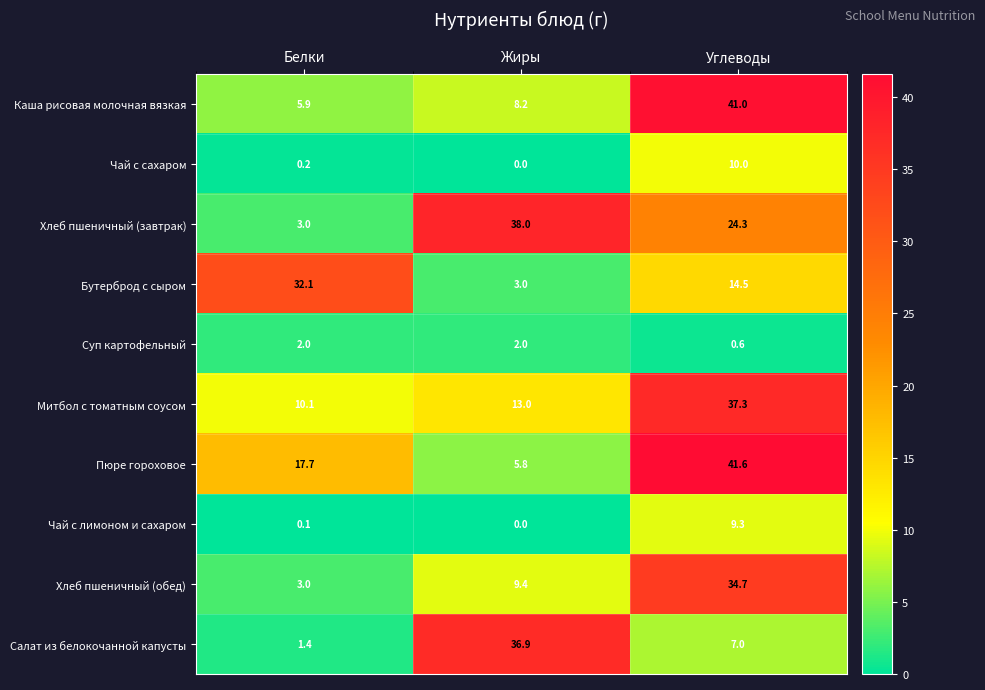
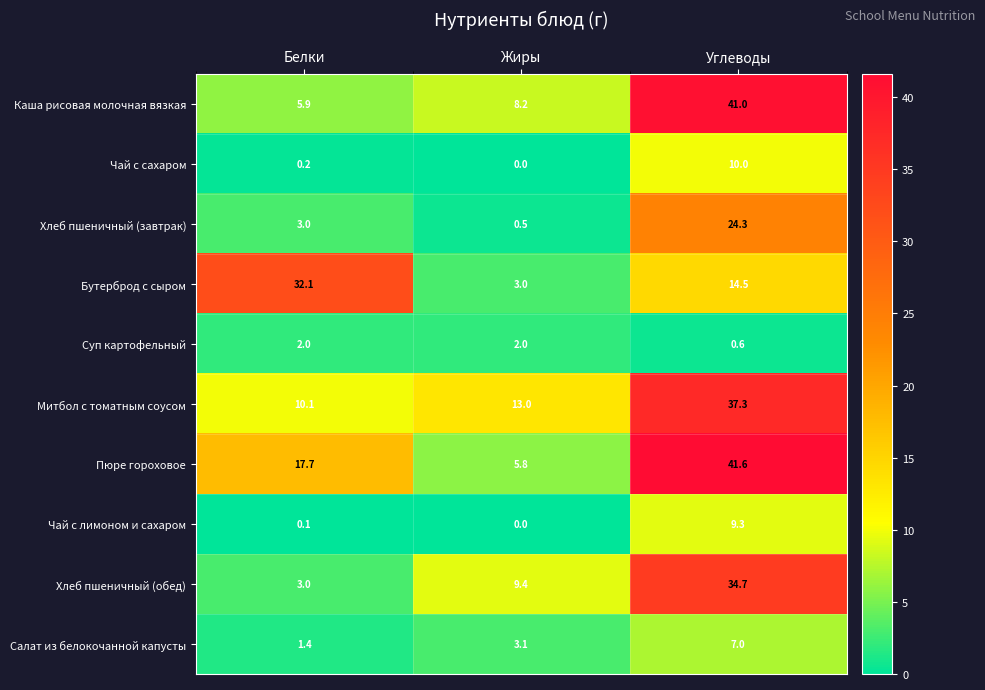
Хлеб пшеничный (завтрак), Жиры: 38.0 -> 0.5
Салат из белокочанной капусты, Жиры: 36.9 -> 3.1
